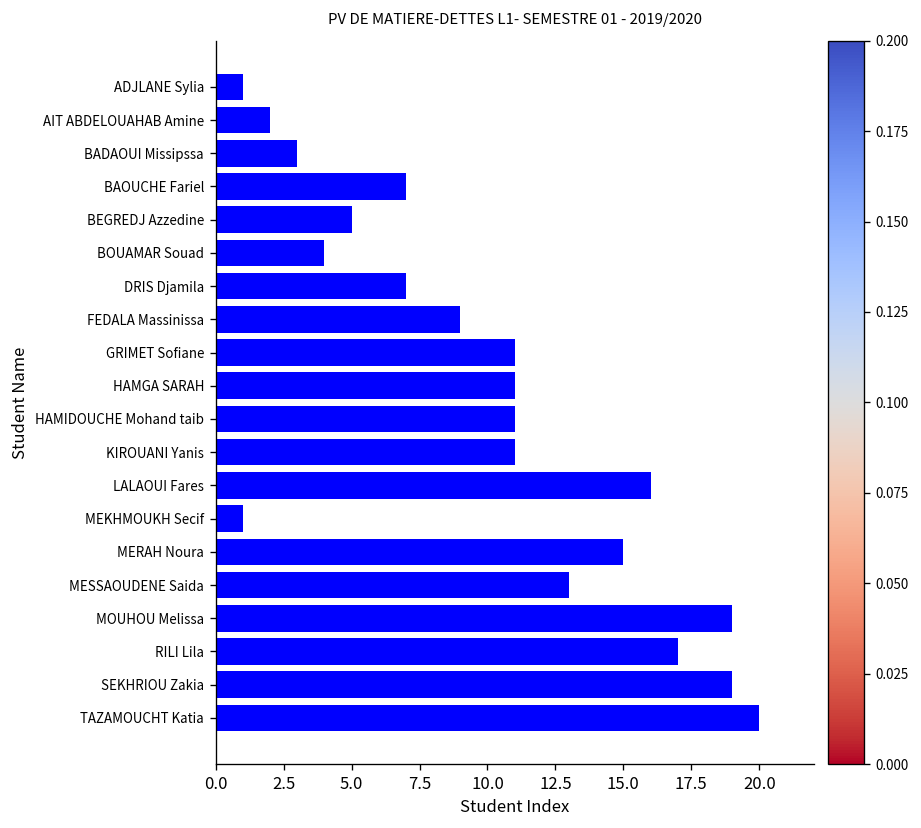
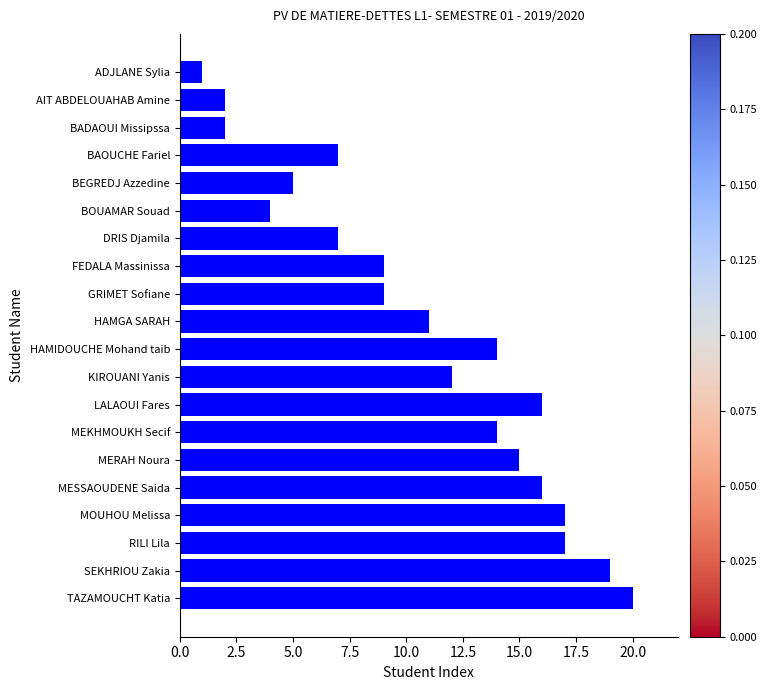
BADAOUI Missipssa: 3 -> 2
GRIMET Sofiane: 11 -> 9
HAMIDOUCHE Mohand taib: 11 -> 14
KIROUANI Yanis: 11 -> 12
MEKHMOUKH Secif: 1 -> 14
MESSAOUDENE Saida: 13 -> 16
MOUHOU Melissa: 19 -> 17
